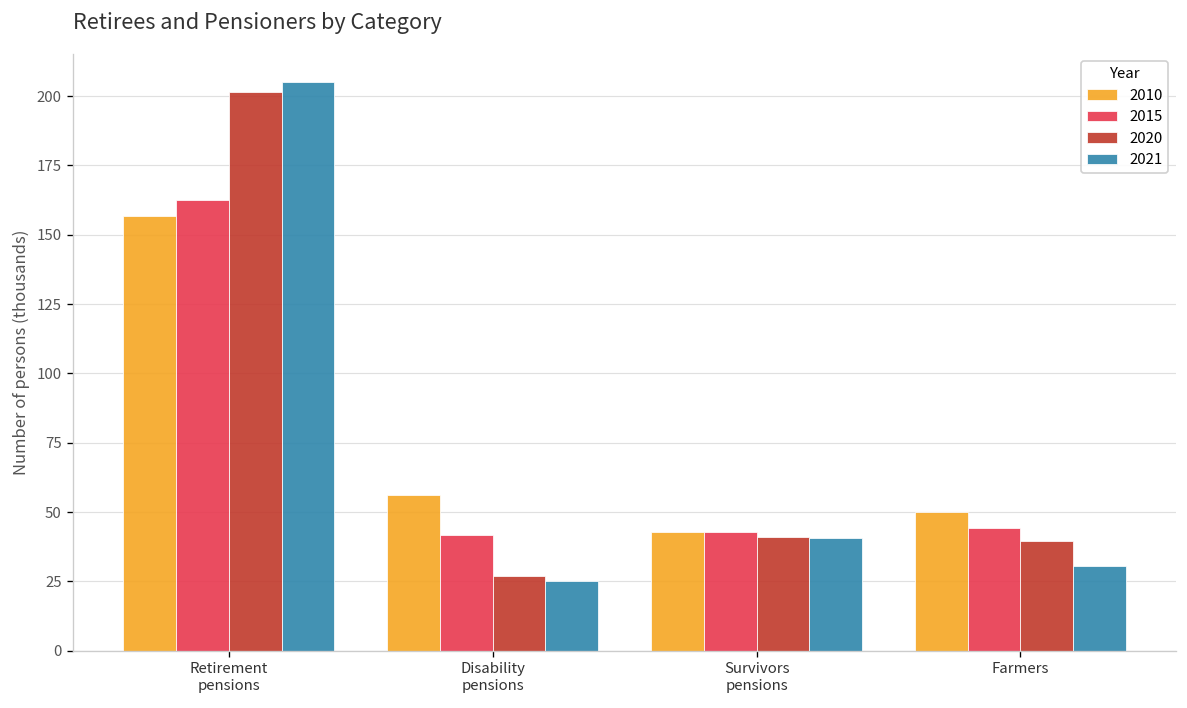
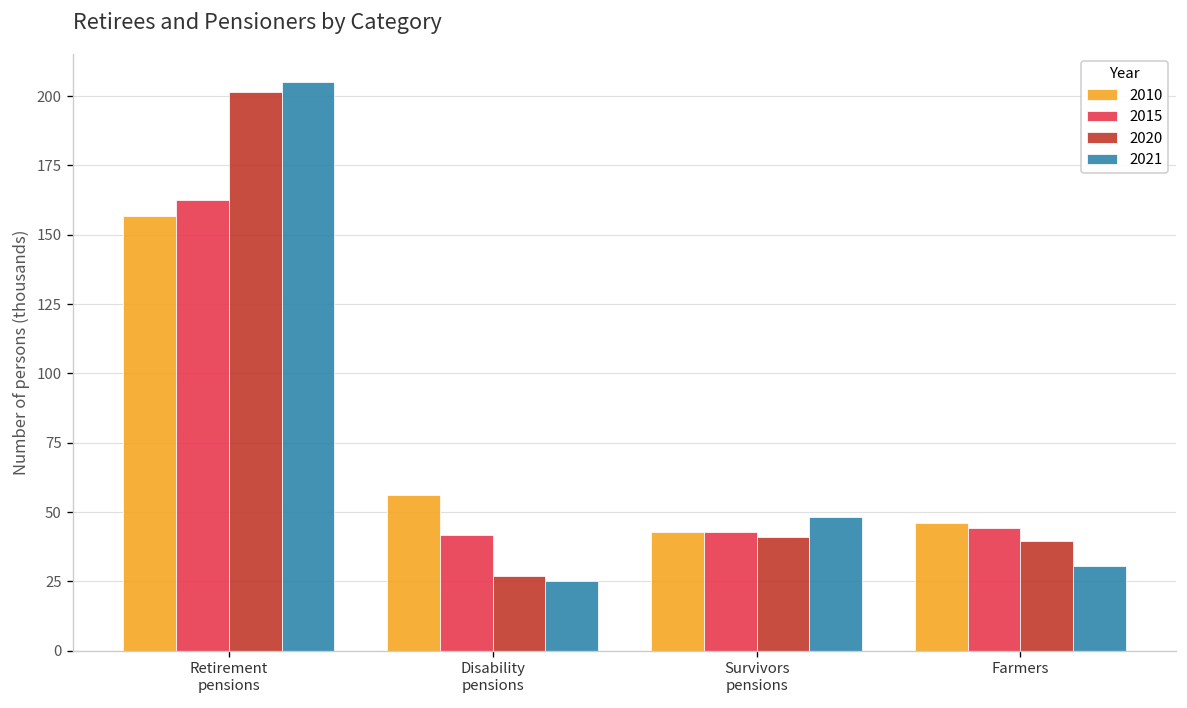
2021, Survivors pensions: 41 -> 48
2010, Farmers: 50 -> 46
